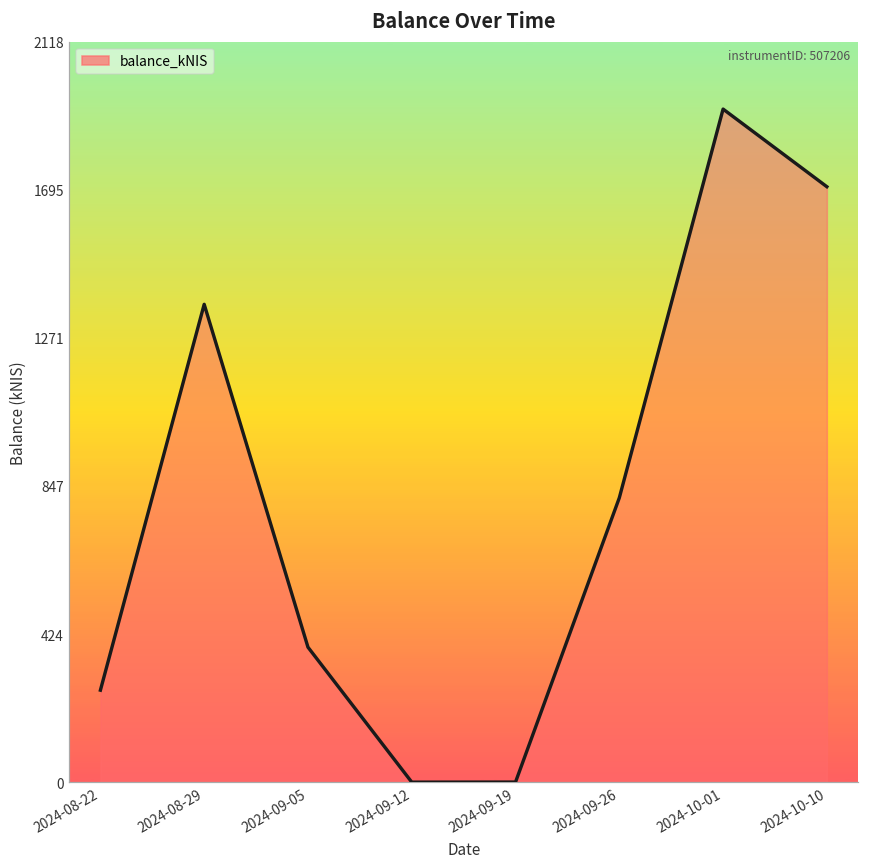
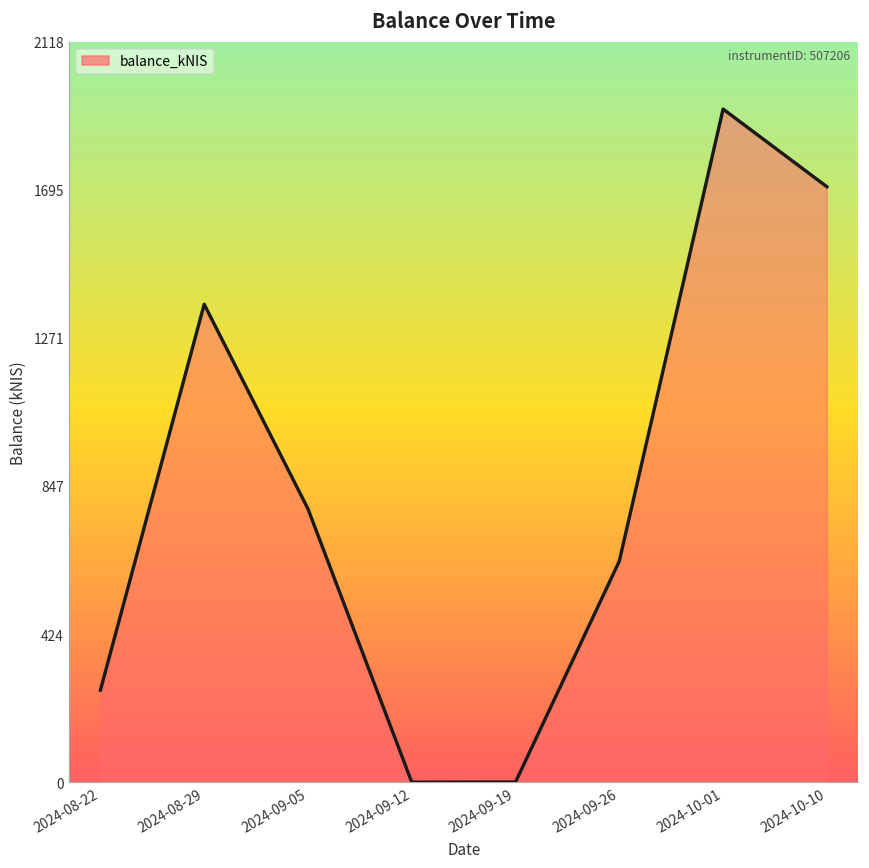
2024-09-05: 390 -> 780
2024-09-26: 810 -> 630
